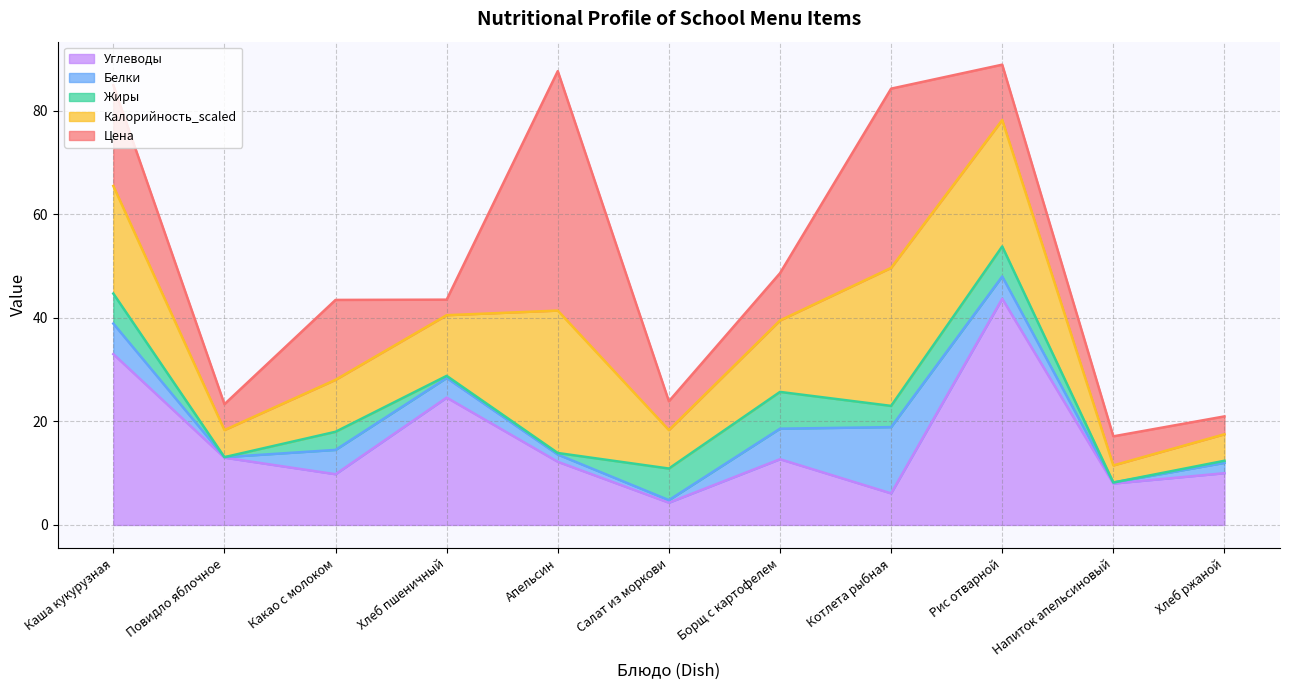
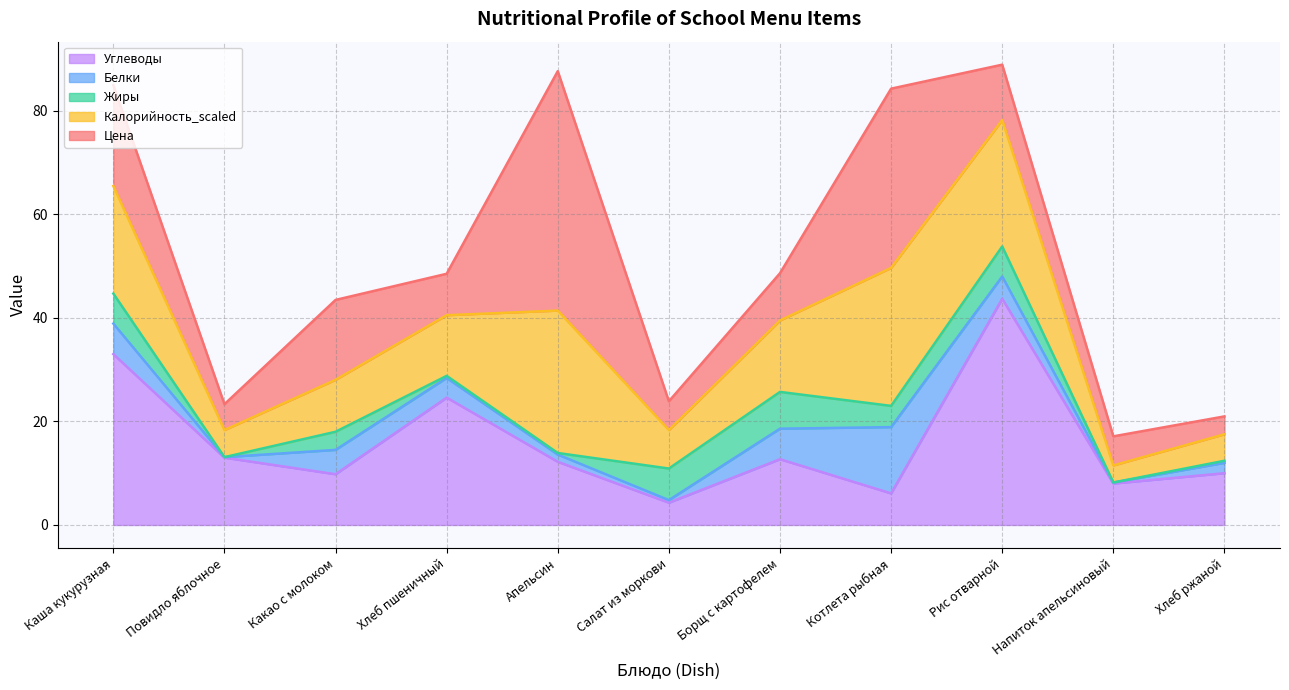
Цена, Хлеб пшеничный: 3 -> 8
